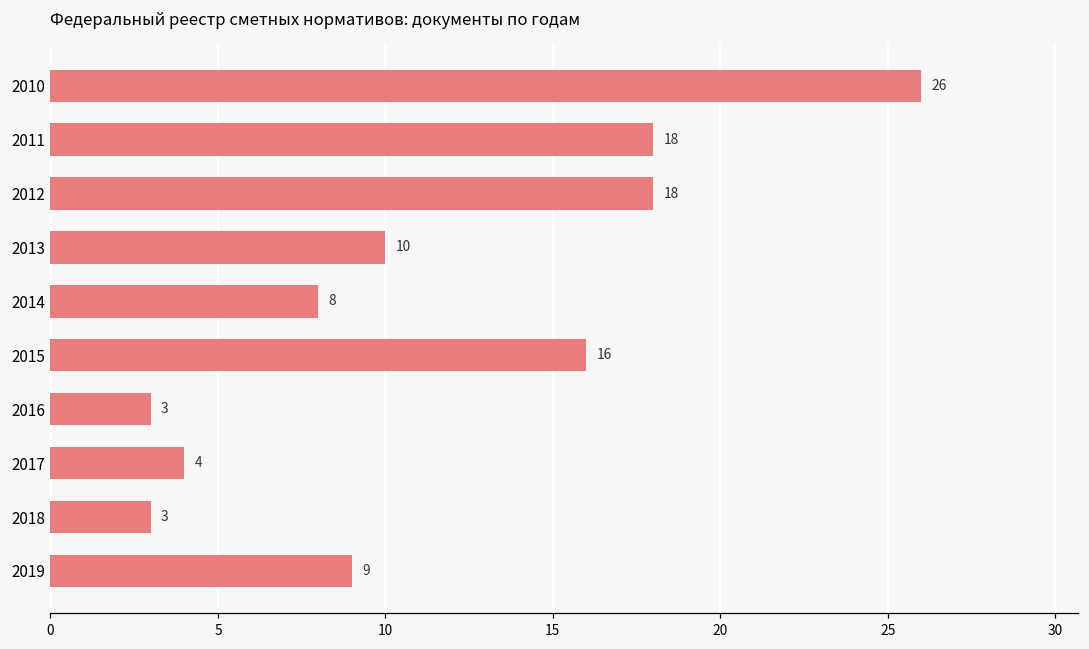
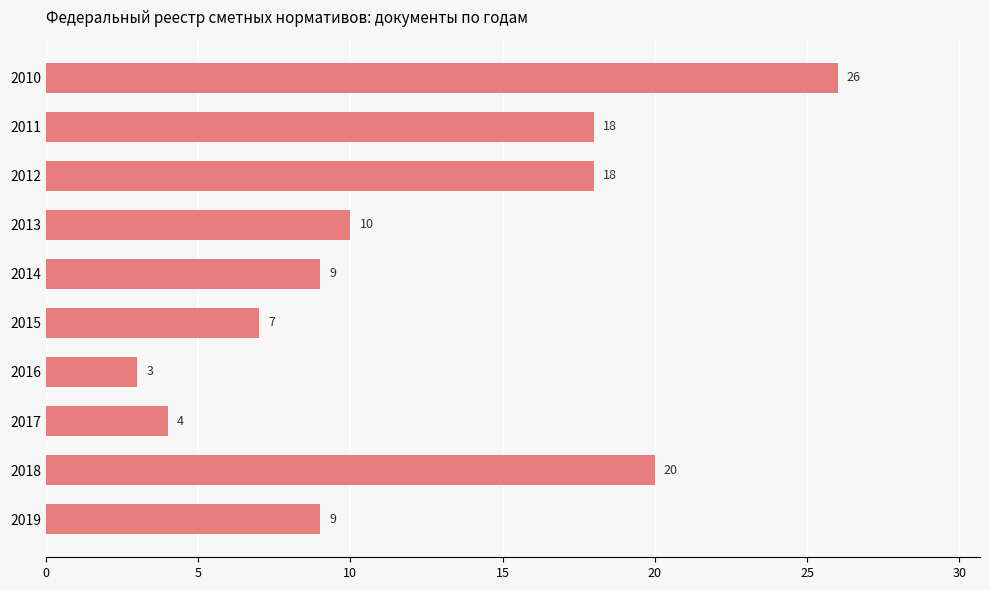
2014: 8 -> 9
2015: 16 -> 7
2018: 3 -> 20
